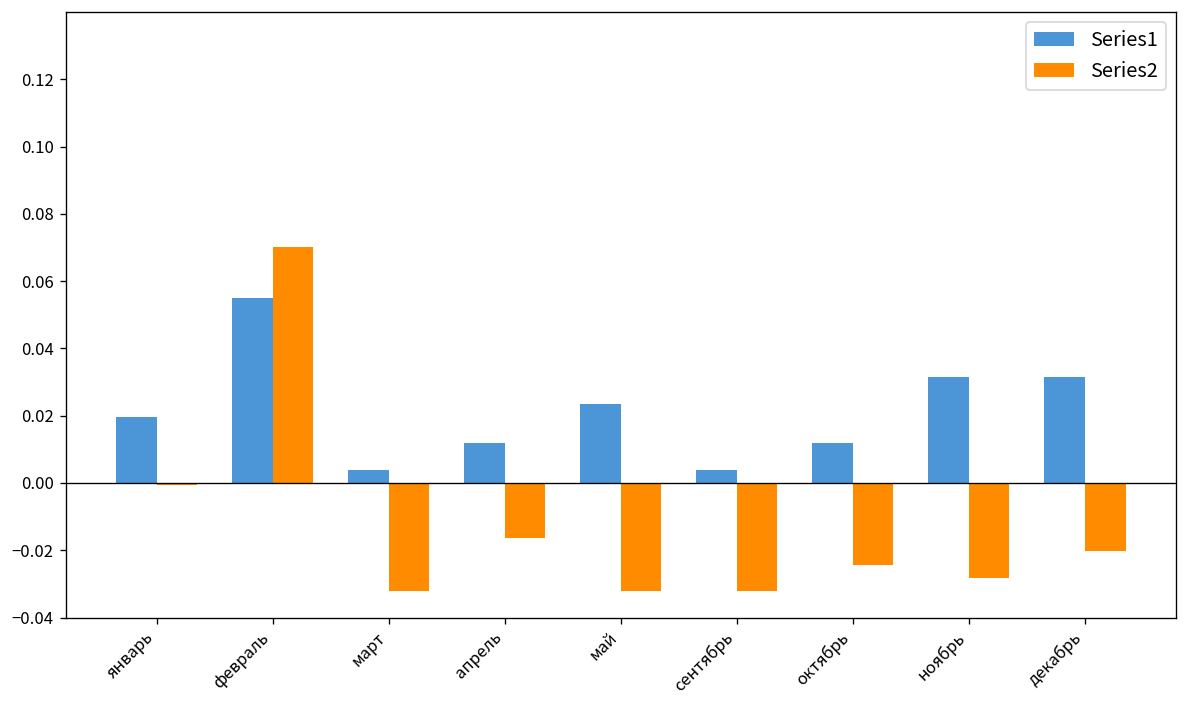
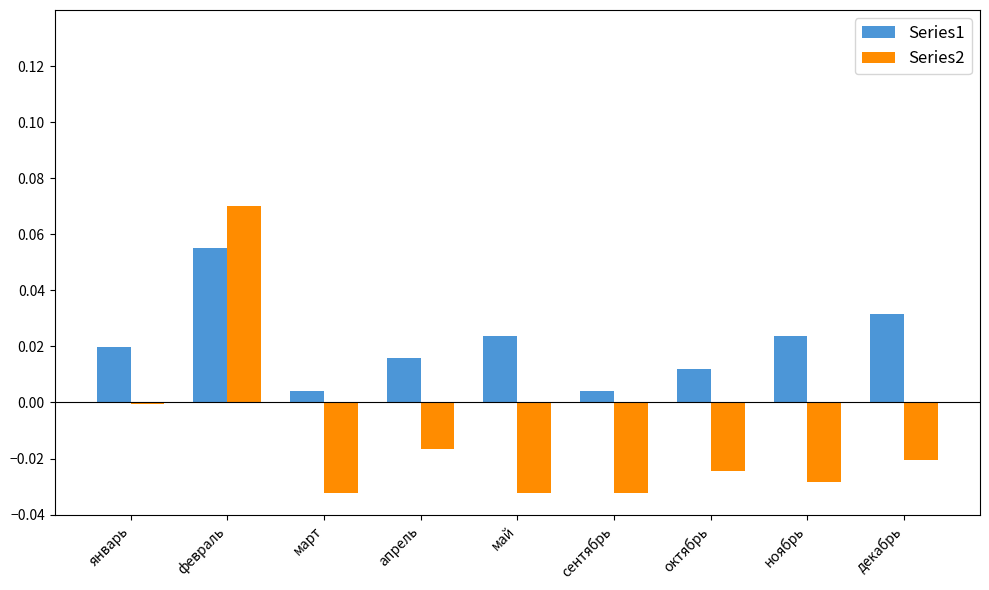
Series1, апрель: 0.012 -> 0.016
Series1, ноябрь: 0.031 -> 0.024
